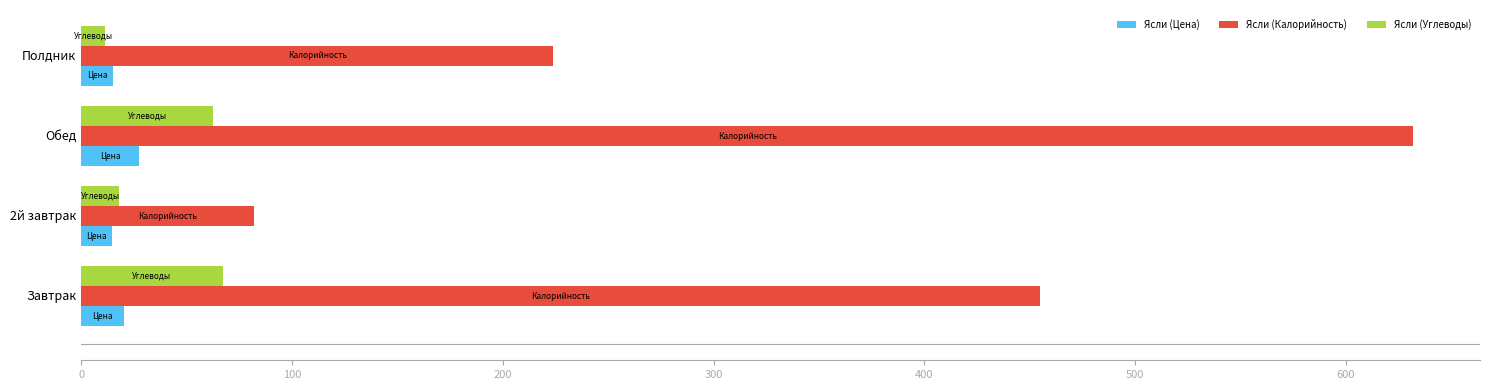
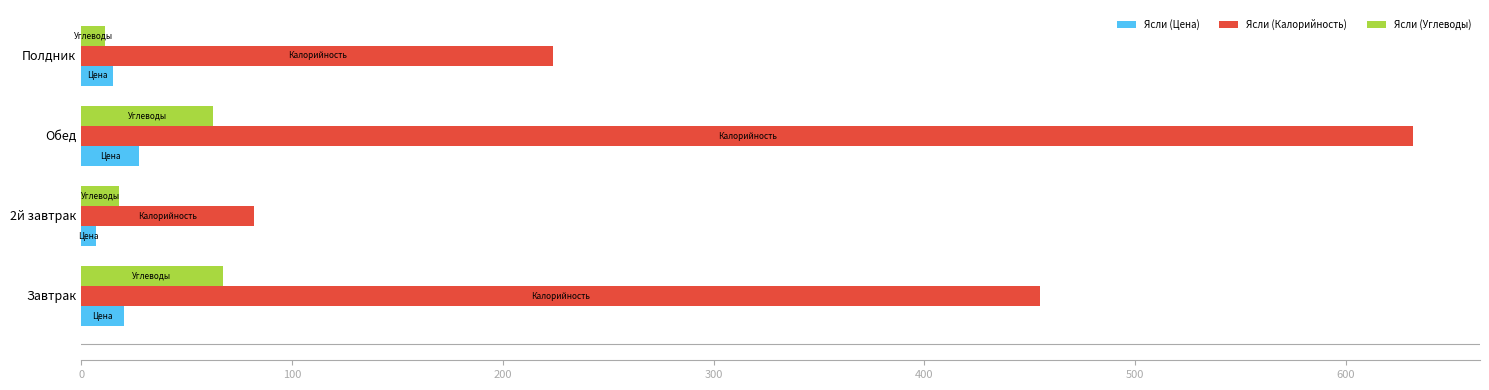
Ясли (Цена), 2й завтрак: 15 -> 7
